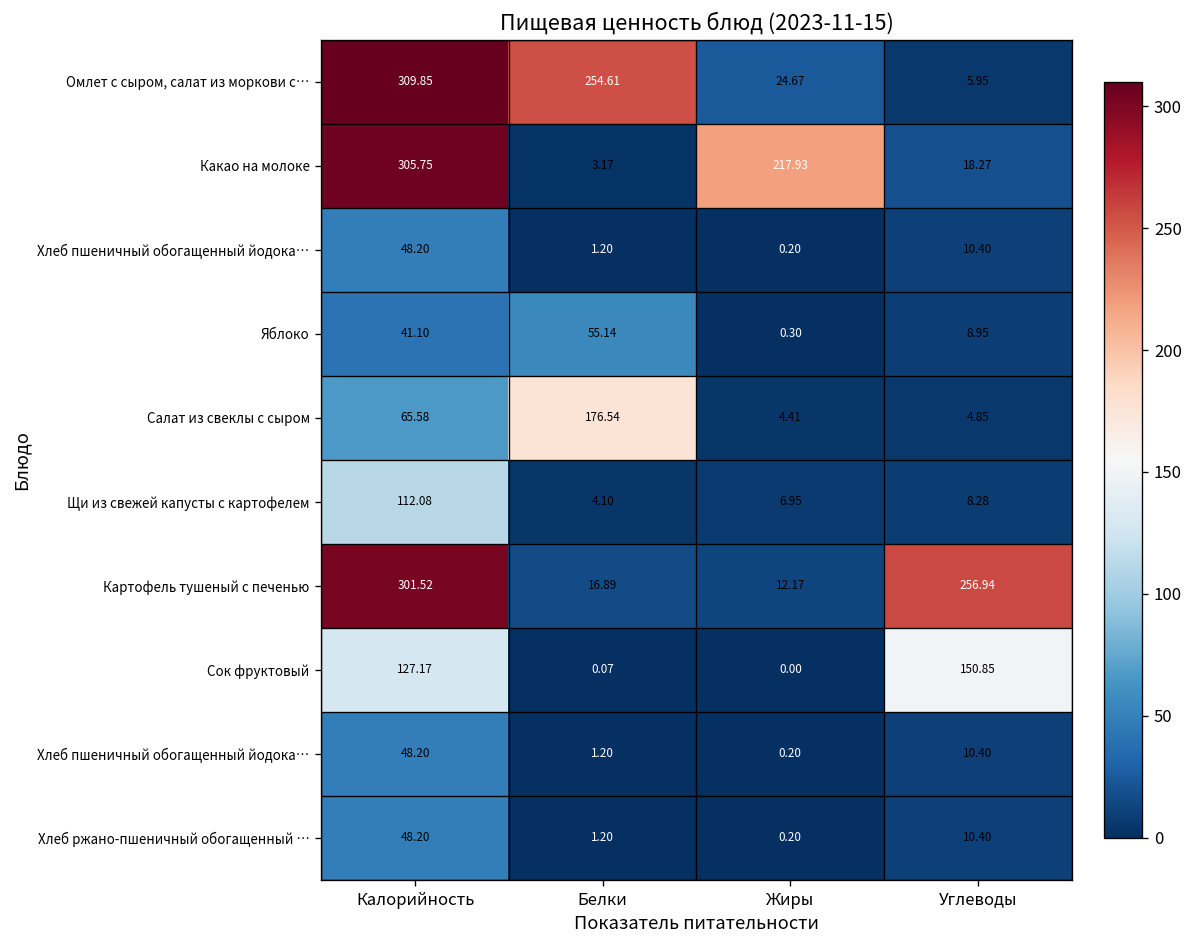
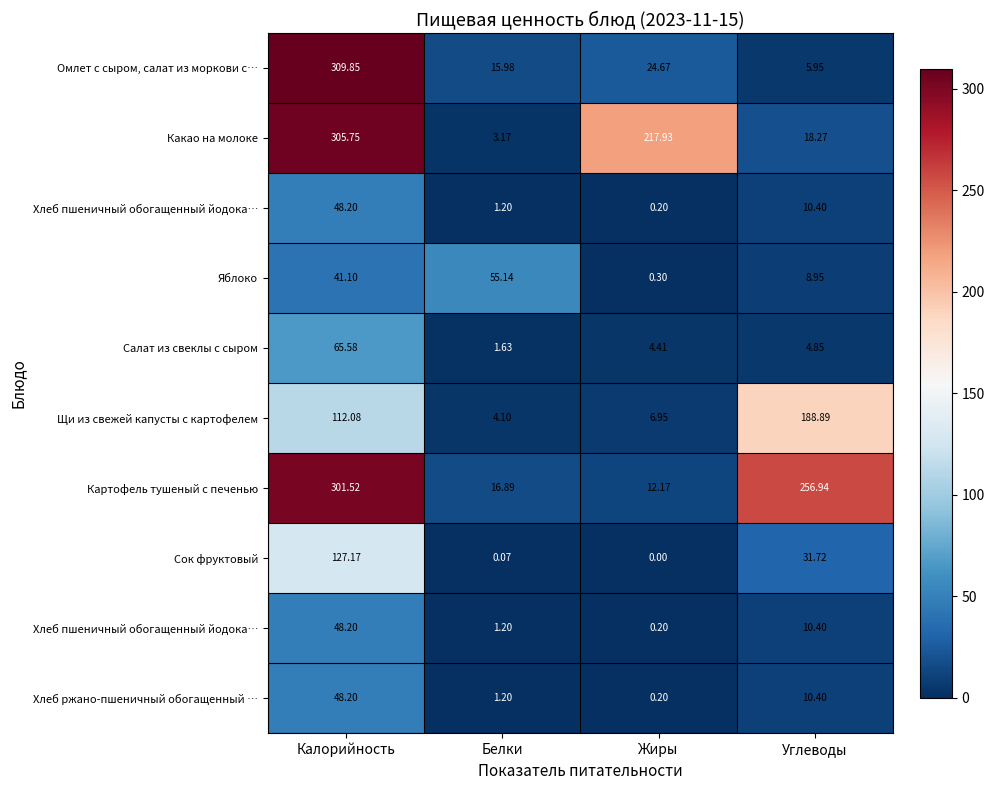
Омлет с сыром, салат из моркови с…, Белки: 254.61 -> 15.98
Салат из свеклы с сыром, Белки: 176.54 -> 1.63
Щи из свежей капусты с картофелем, Углеводы: 8.28 -> 188.89
Сок фруктовый, Углеводы: 150.85 -> 31.72
